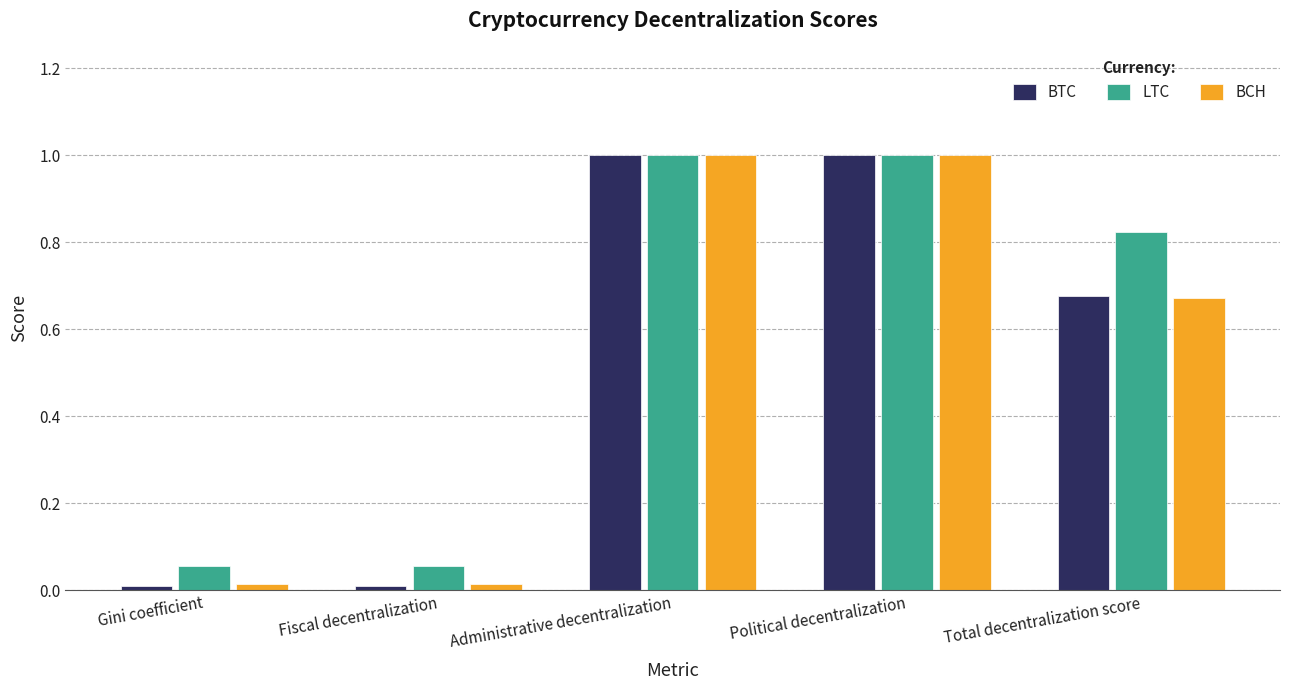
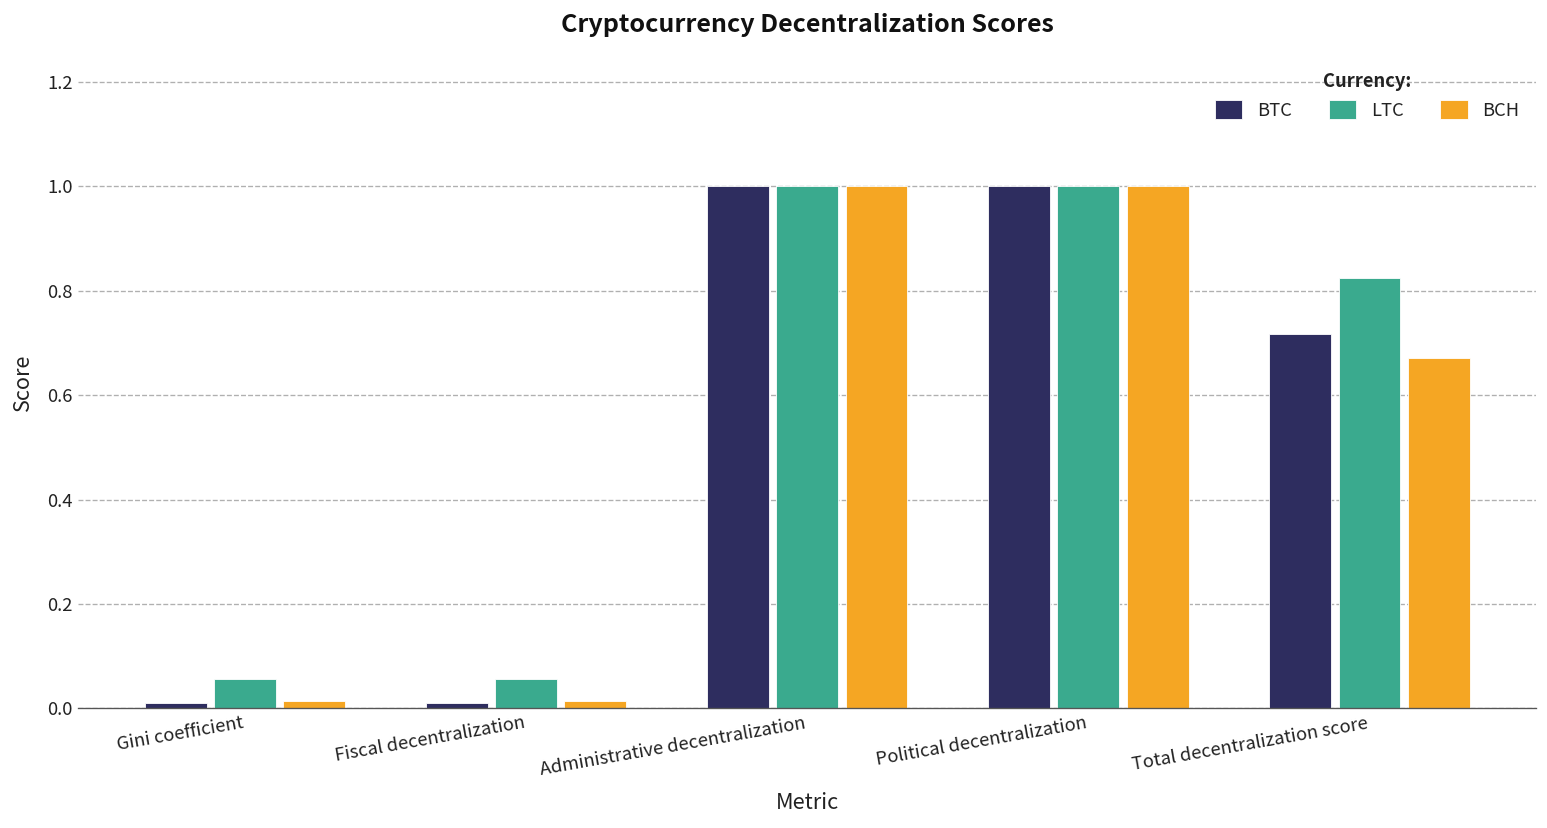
BTC, Total decentralization score: 0.68 -> 0.72
